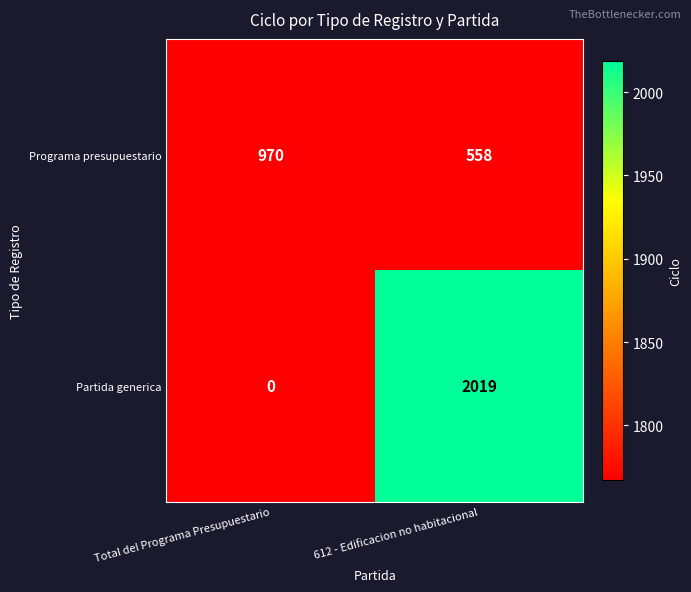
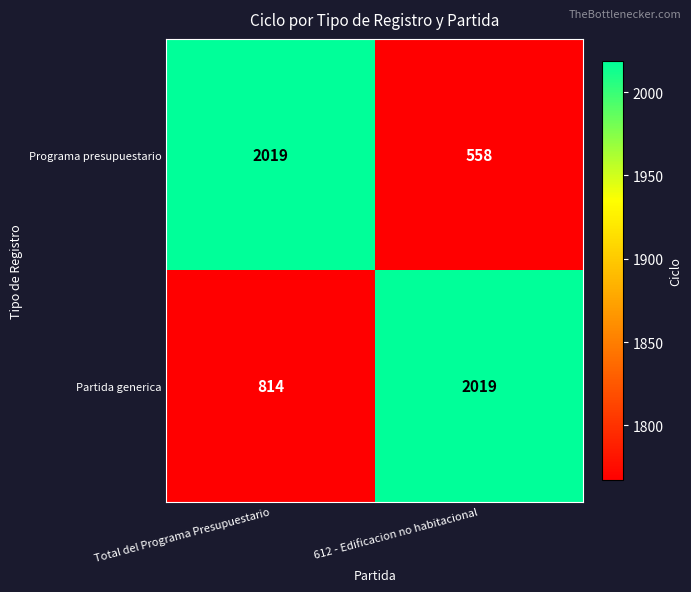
Programa presupuestario, Total del Programa Presupuestario: 970 -> 2019
Partida generica, Total del Programa Presupuestario: 0 -> 814
